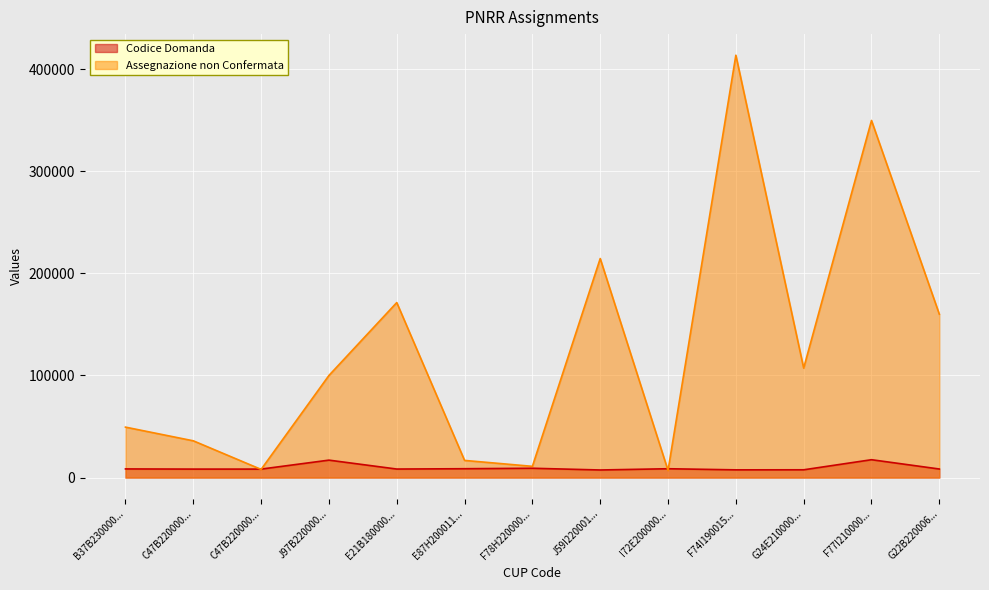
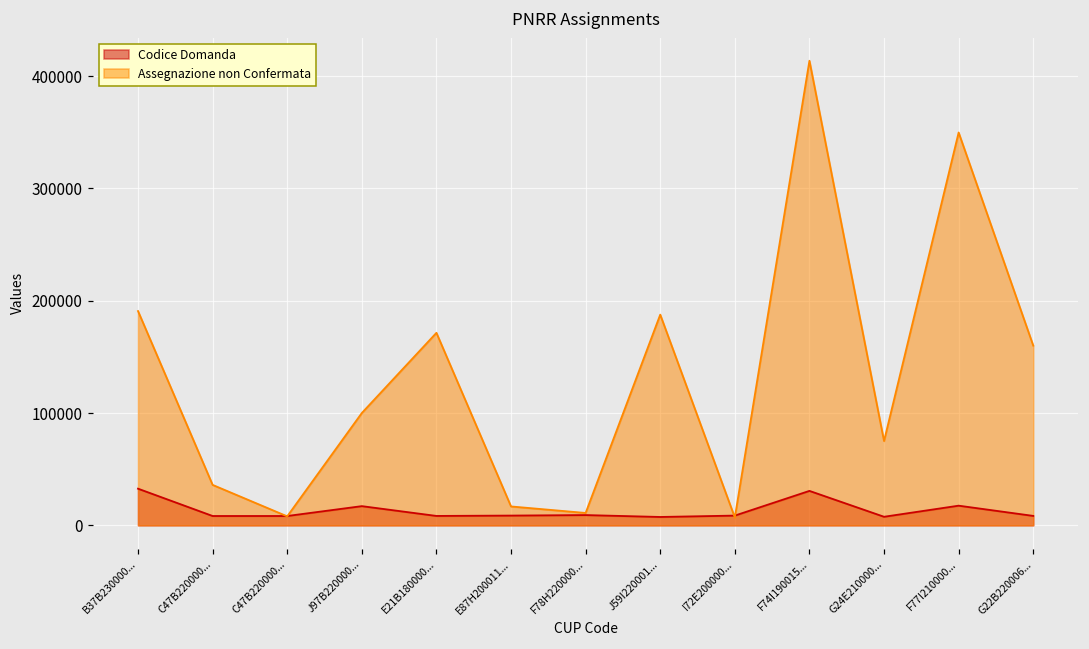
Codice Domanda, B37B230000...: 8000 -> 33000
Assegnazione non Confermata, B37B230000...: 49000 -> 191000
Assegnazione non Confermata, J59I220001...: 215000 -> 188000
Codice Domanda, F74I190015...: 8000 -> 31000
Assegnazione non Confermata, G24E210000...: 107000 -> 75000
